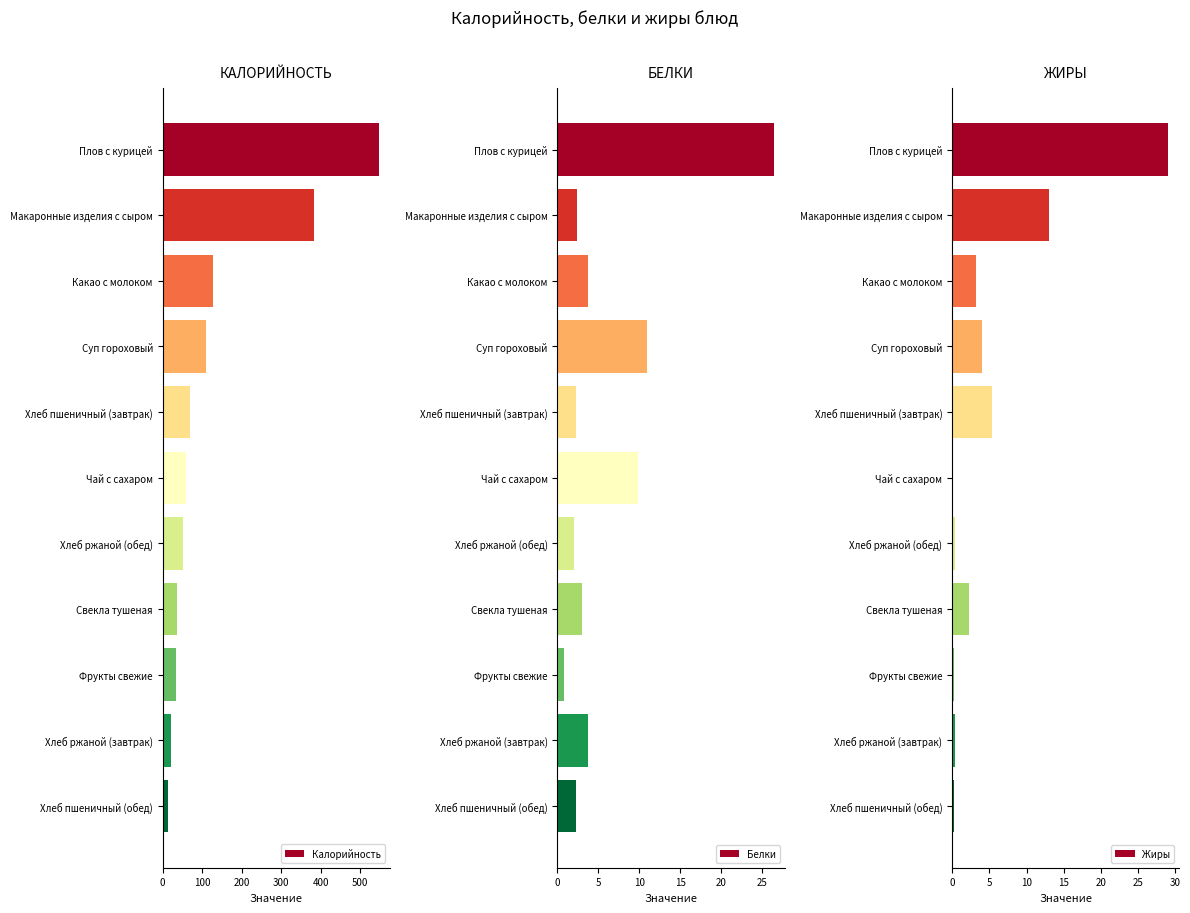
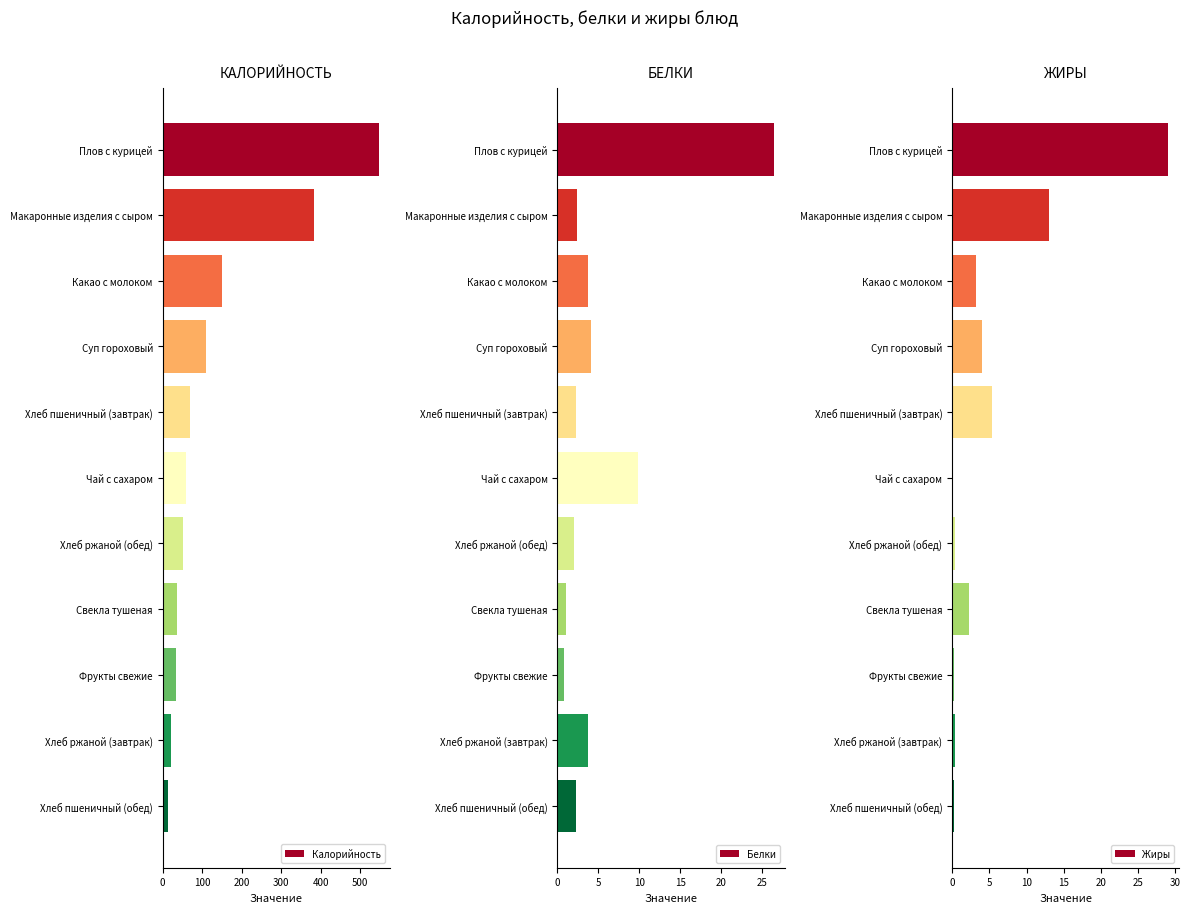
КАЛОРИЙНОСТЬ, Какао с молоком: 130 -> 150
БЕЛКИ, Суп гороховый: 11 -> 4
БЕЛКИ, Свекла тушеная: 3 -> 1
